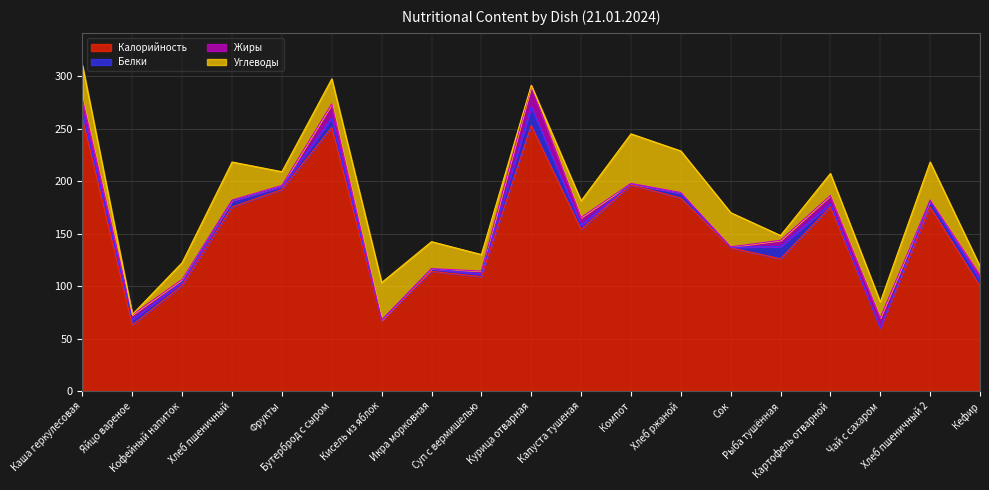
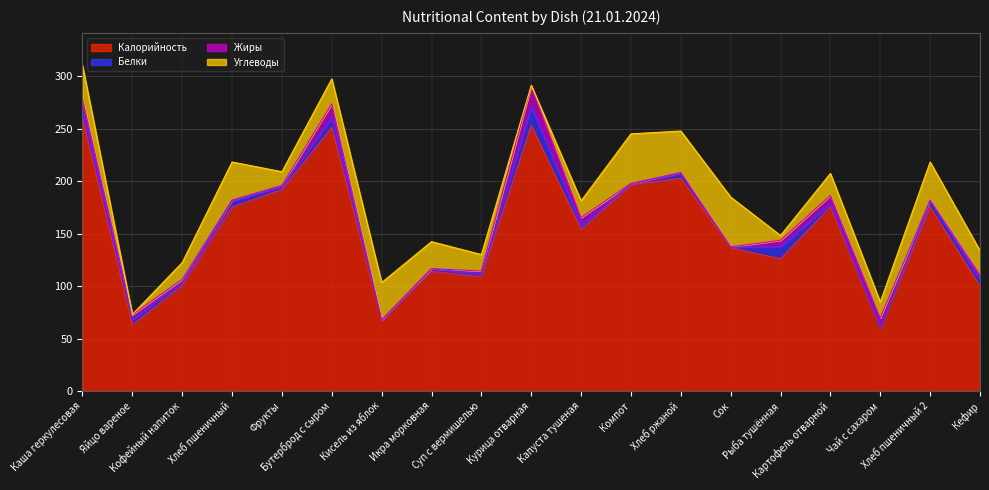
Калорийность, Хлеб ржаной: 184 -> 203
Углеводы, Сок: 33 -> 47
Углеводы, Кефир: 8 -> 23
